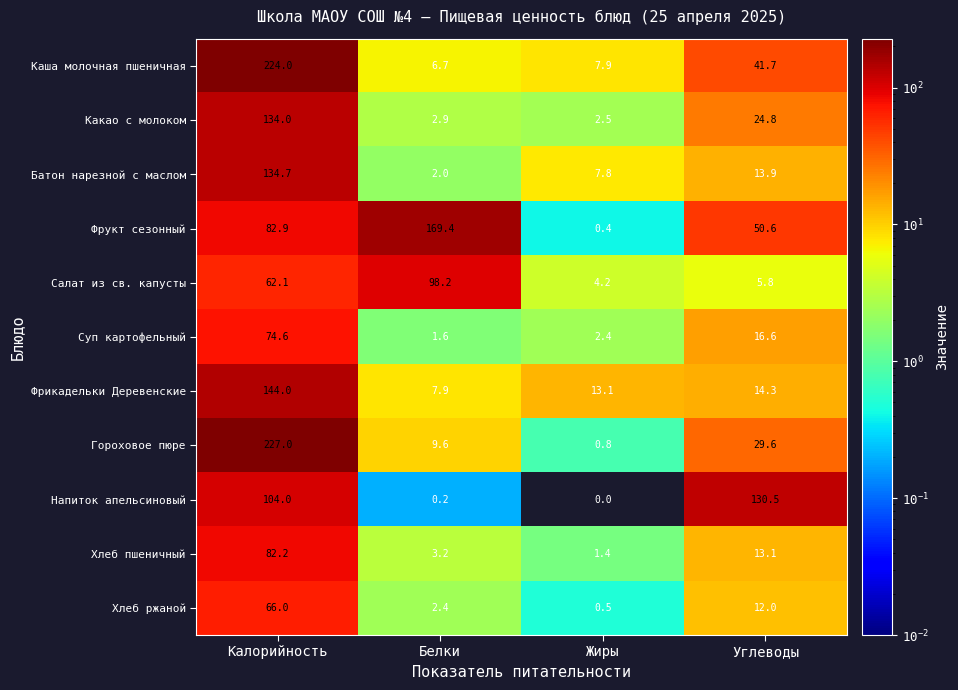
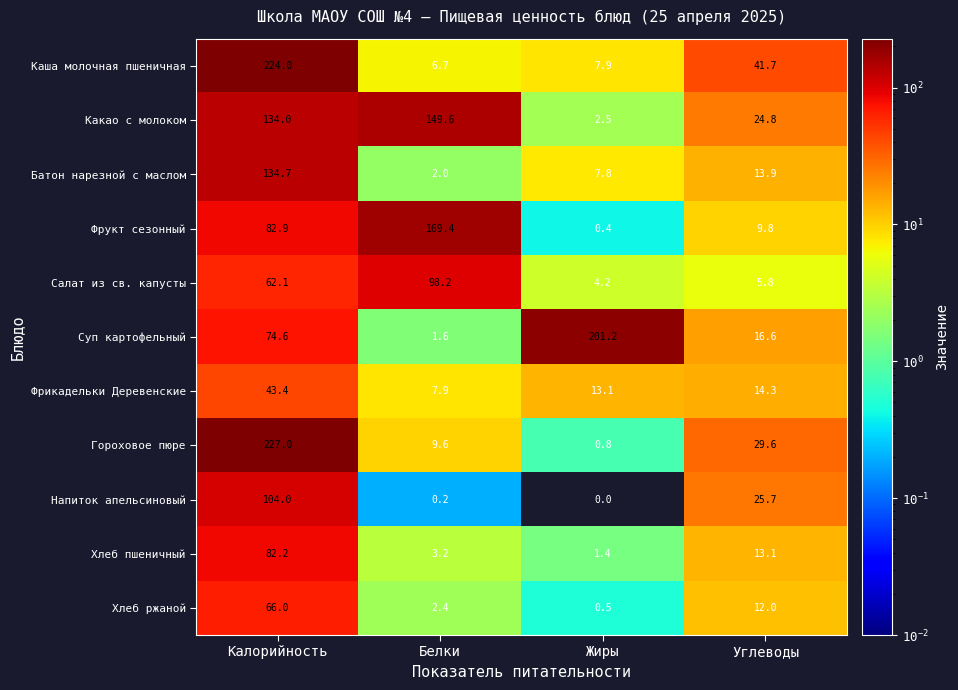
Какао с молоком, Белки: 2.9 -> 149.6
Фрукт сезонный, Углеводы: 50.6 -> 9.8
Суп картофельный, Жиры: 2.4 -> 201.2
Фрикадельки Деревенские, Калорийность: 144.0 -> 43.4
Напиток апельсиновый, Углеводы: 130.5 -> 25.7
